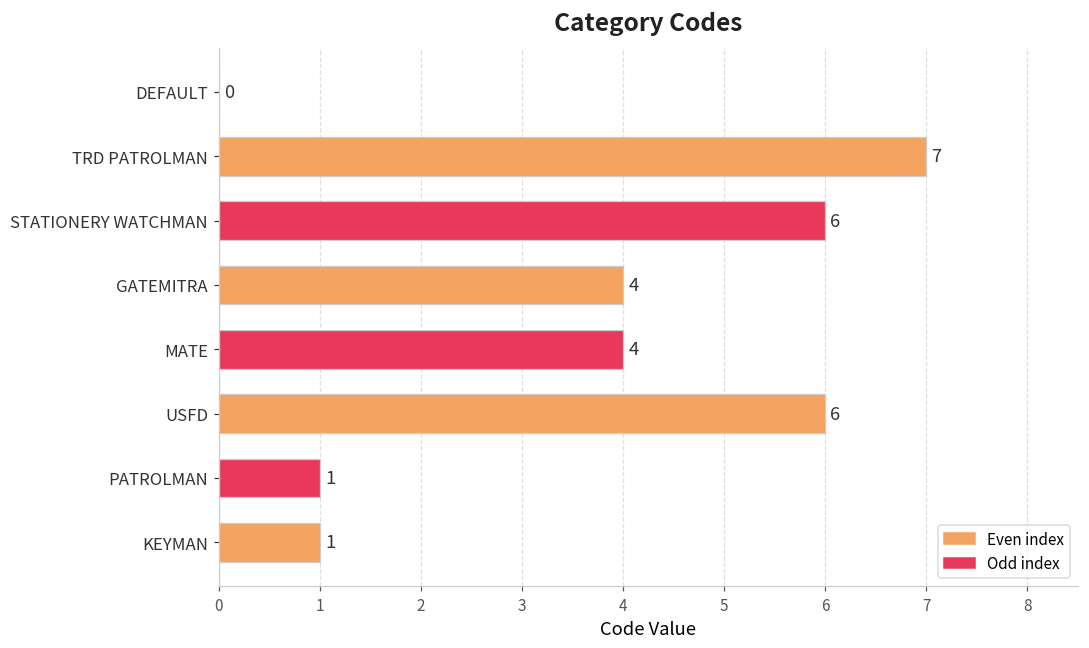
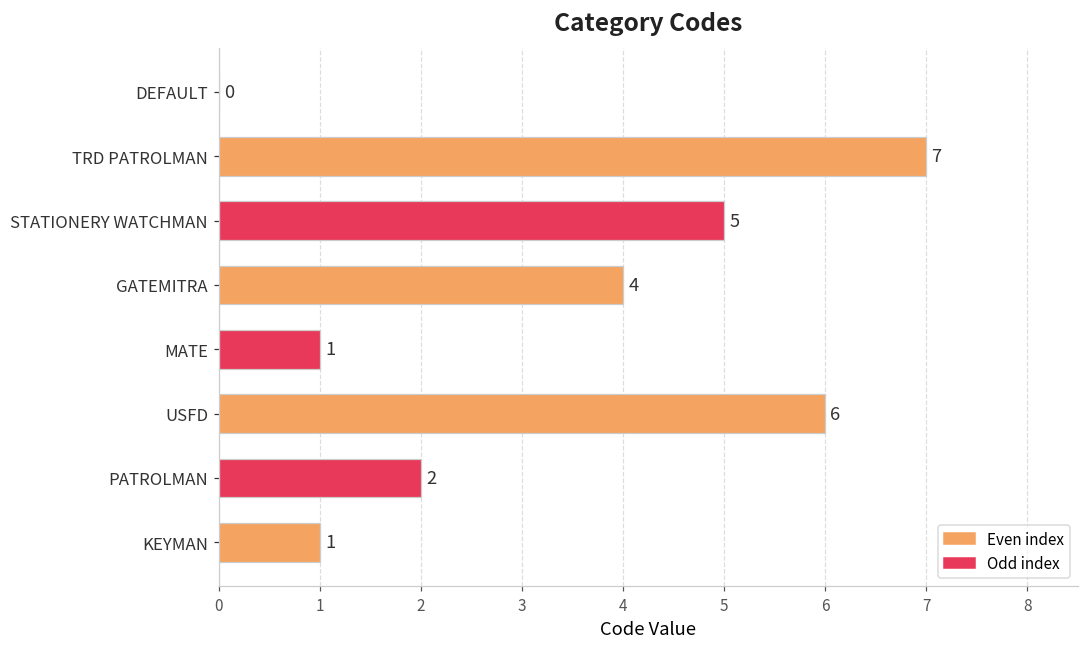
STATIONERY WATCHMAN: 6 -> 5
MATE: 4 -> 1
PATROLMAN: 1 -> 2
